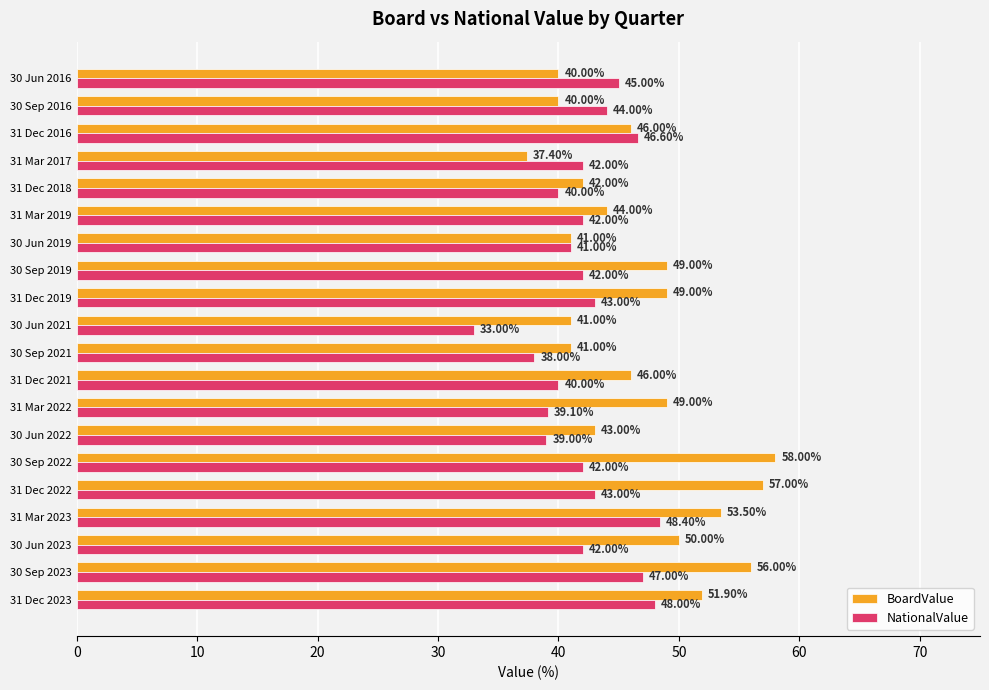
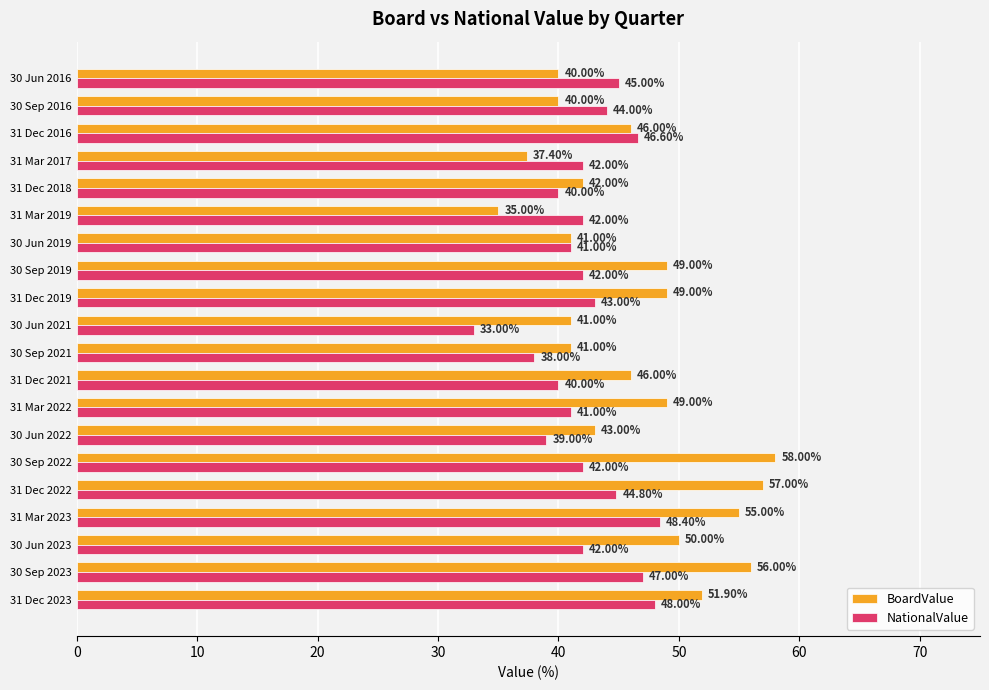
BoardValue, 31 Mar 2019: 44.00% -> 35.00%
NationalValue, 31 Mar 2022: 39.10% -> 41.00%
NationalValue, 31 Dec 2022: 43.00% -> 44.80%
BoardValue, 31 Mar 2023: 53.50% -> 55.00%
